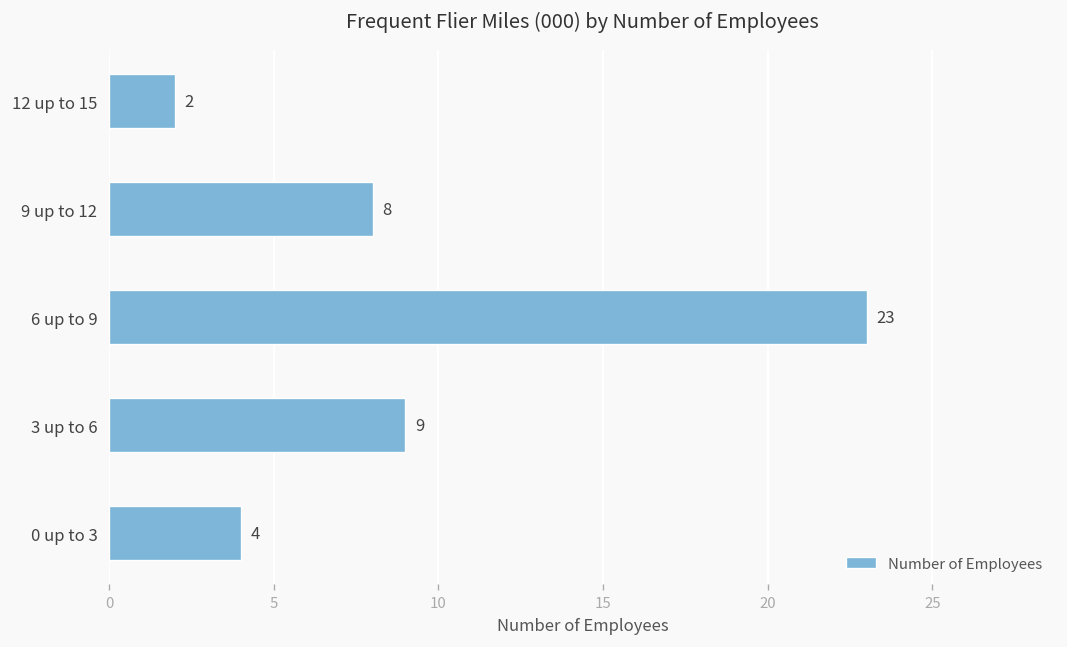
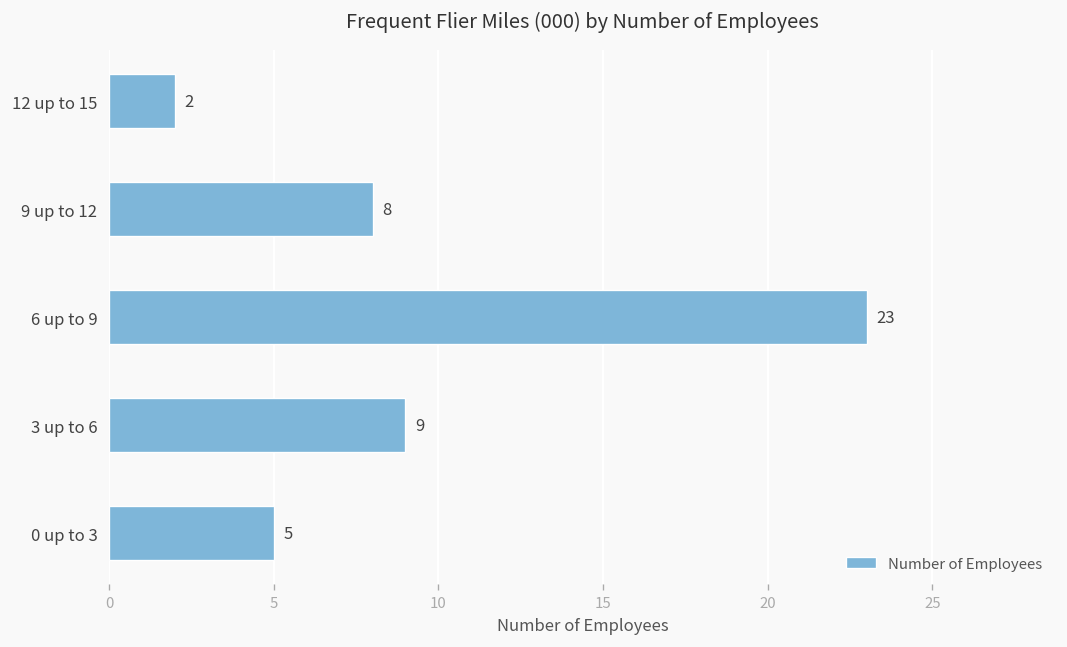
0 up to 3: 4 -> 5
